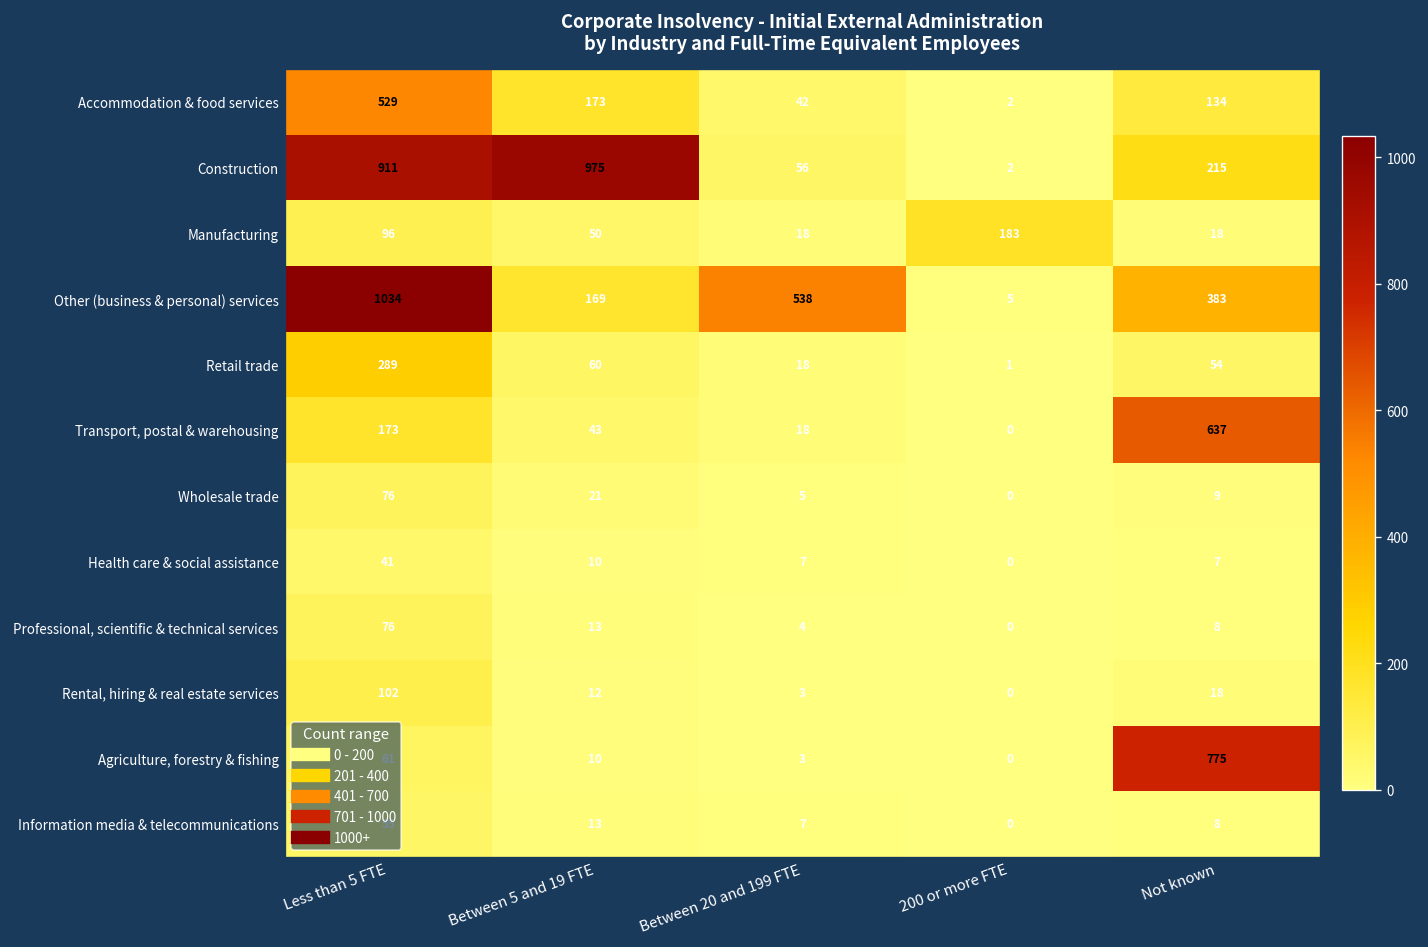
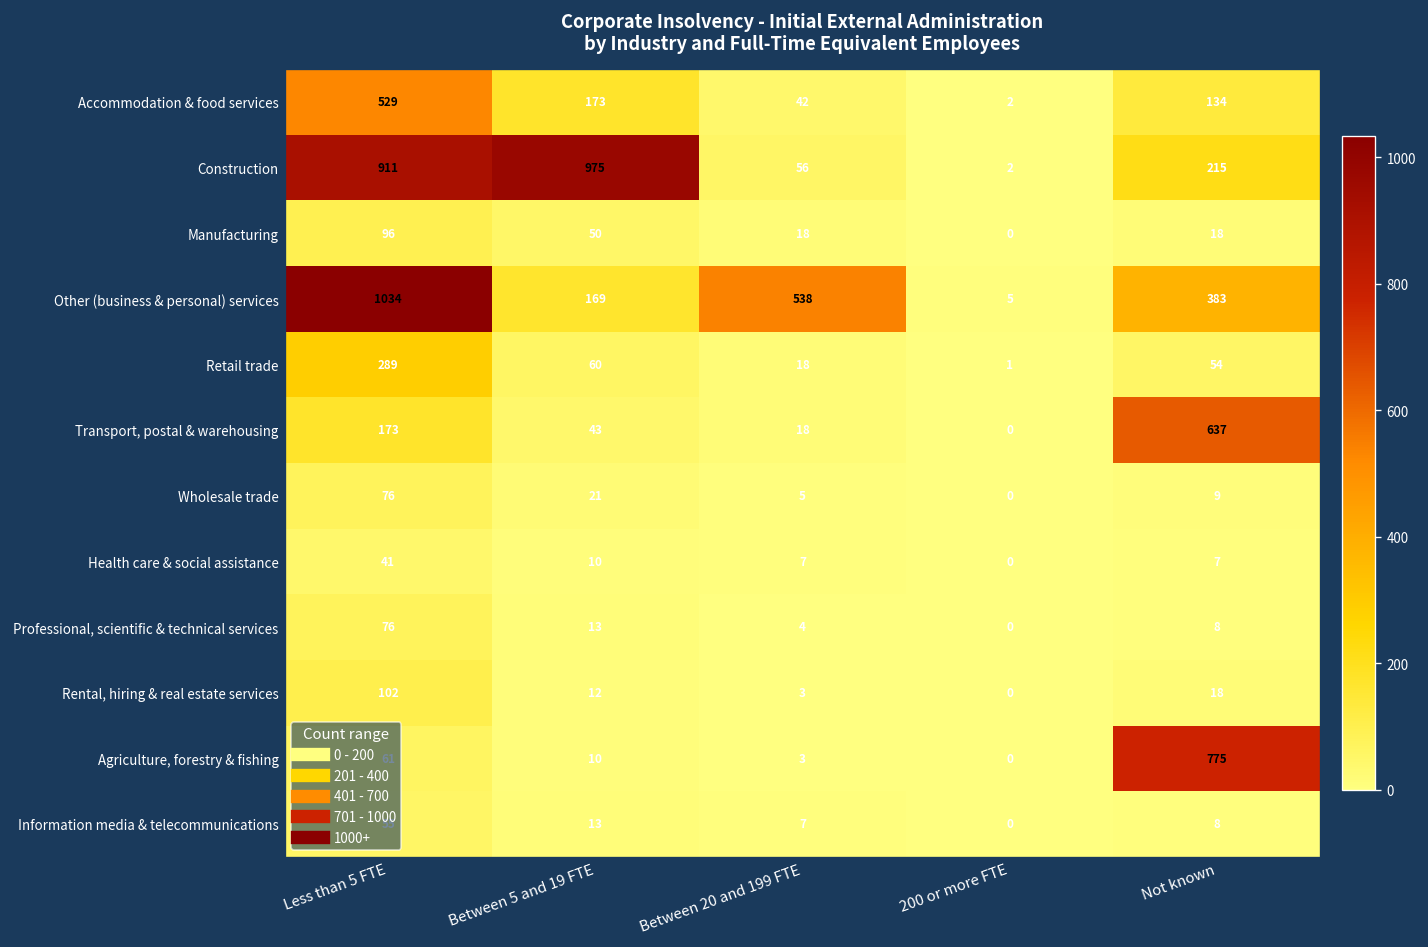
Manufacturing, 200 or more FTE: 183 -> 0
